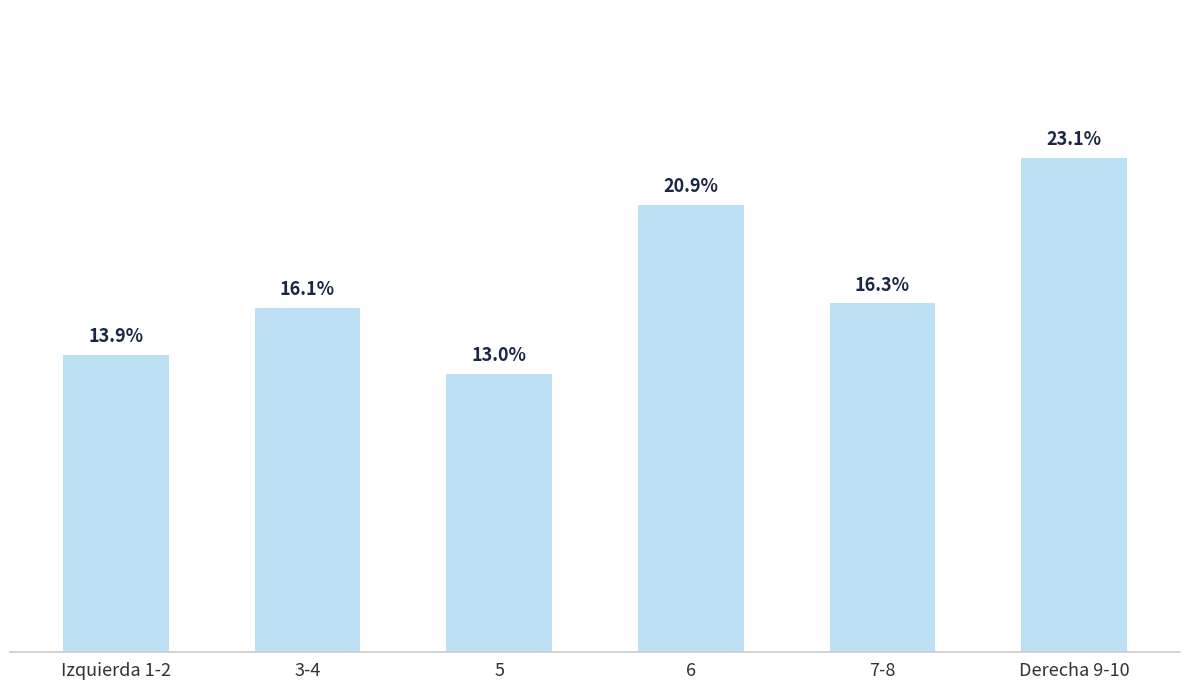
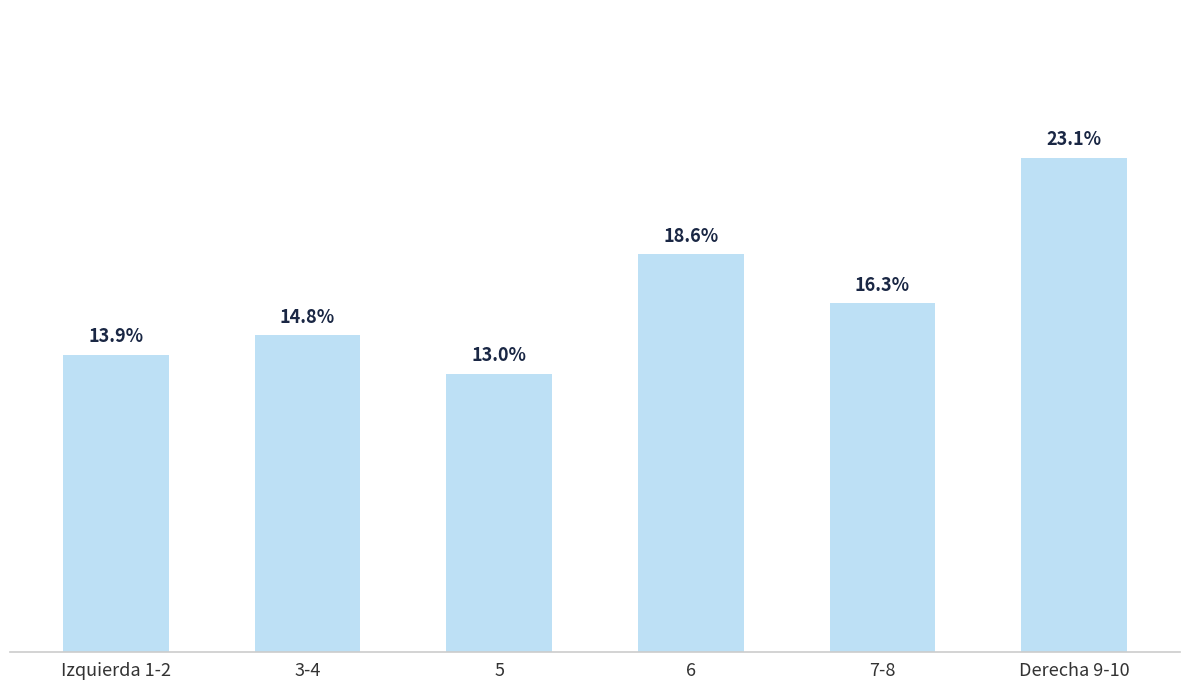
3-4: 16.1% -> 14.8%
6: 20.9% -> 18.6%
